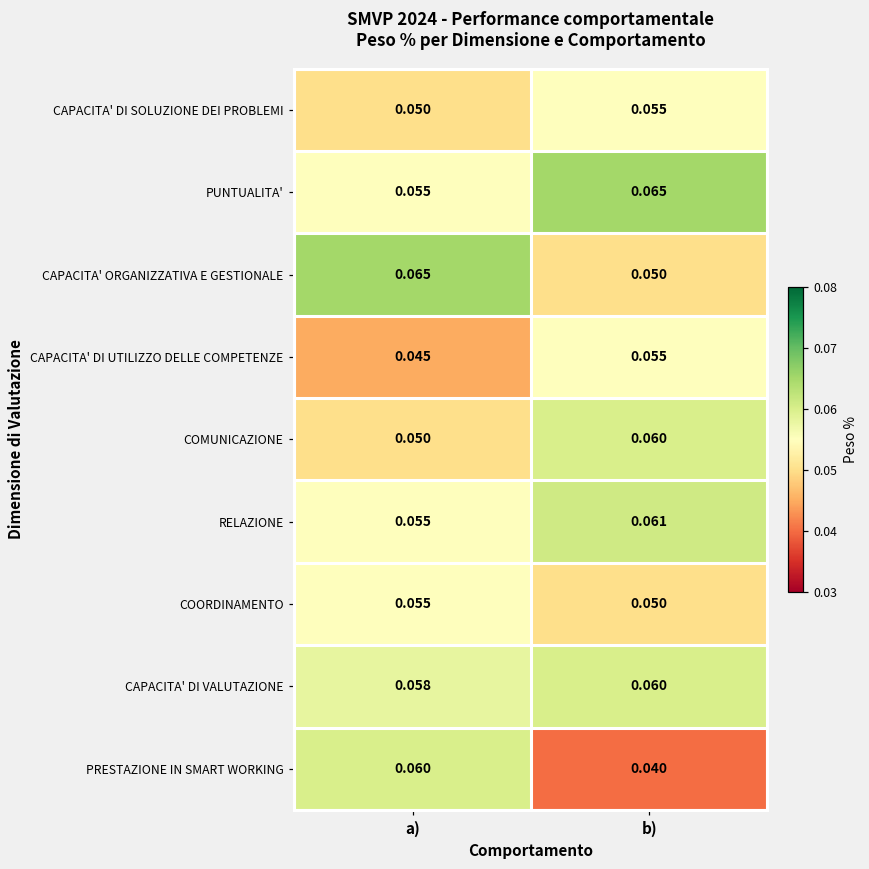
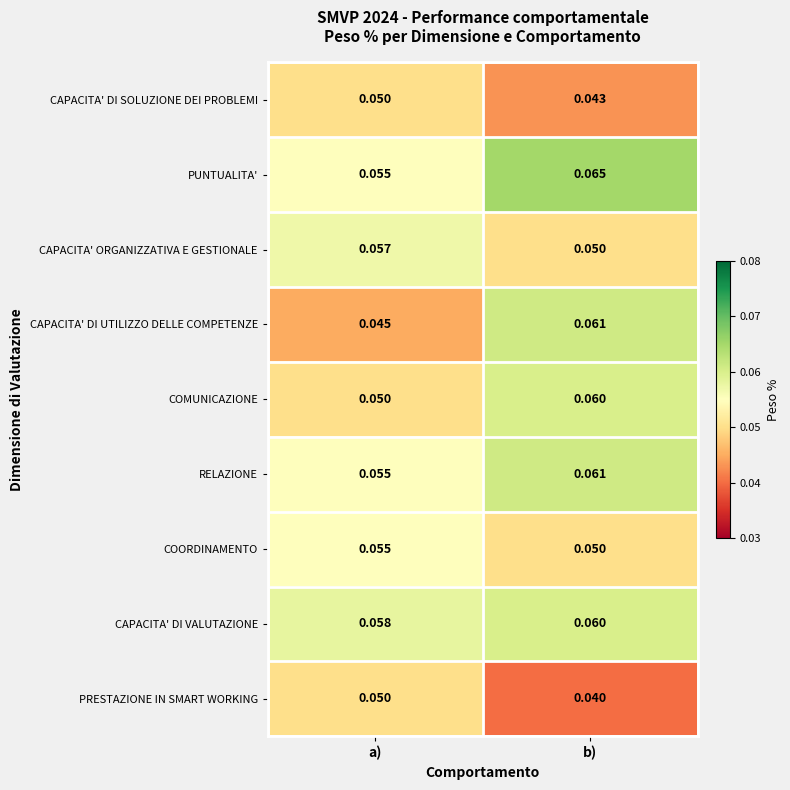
CAPACITA' DI SOLUZIONE DEI PROBLEMI, b): 0.055 -> 0.043
CAPACITA' ORGANIZZATIVA E GESTIONALE, a): 0.065 -> 0.057
CAPACITA' DI UTILIZZO DELLE COMPETENZE, b): 0.055 -> 0.061
PRESTAZIONE IN SMART WORKING, a): 0.060 -> 0.050
